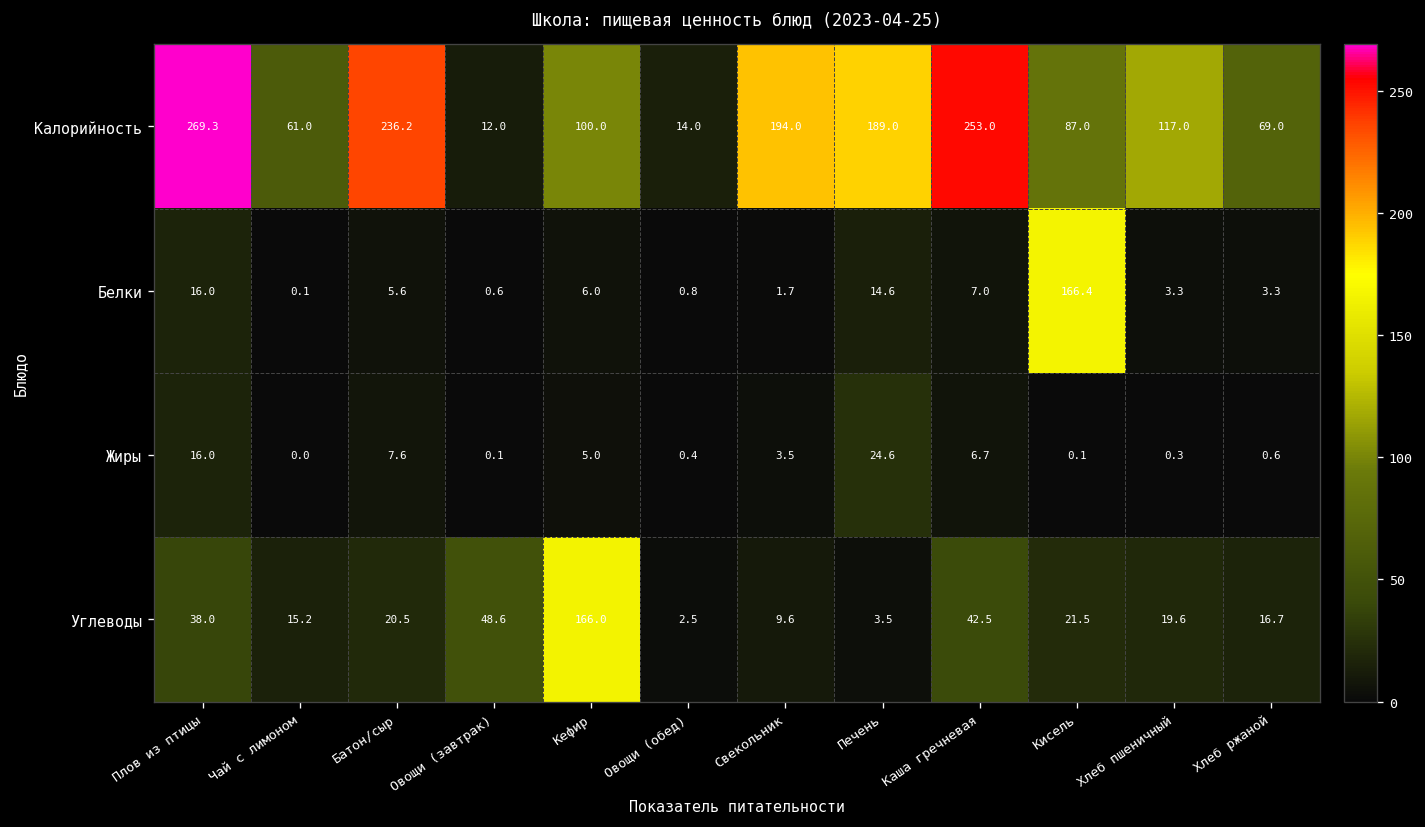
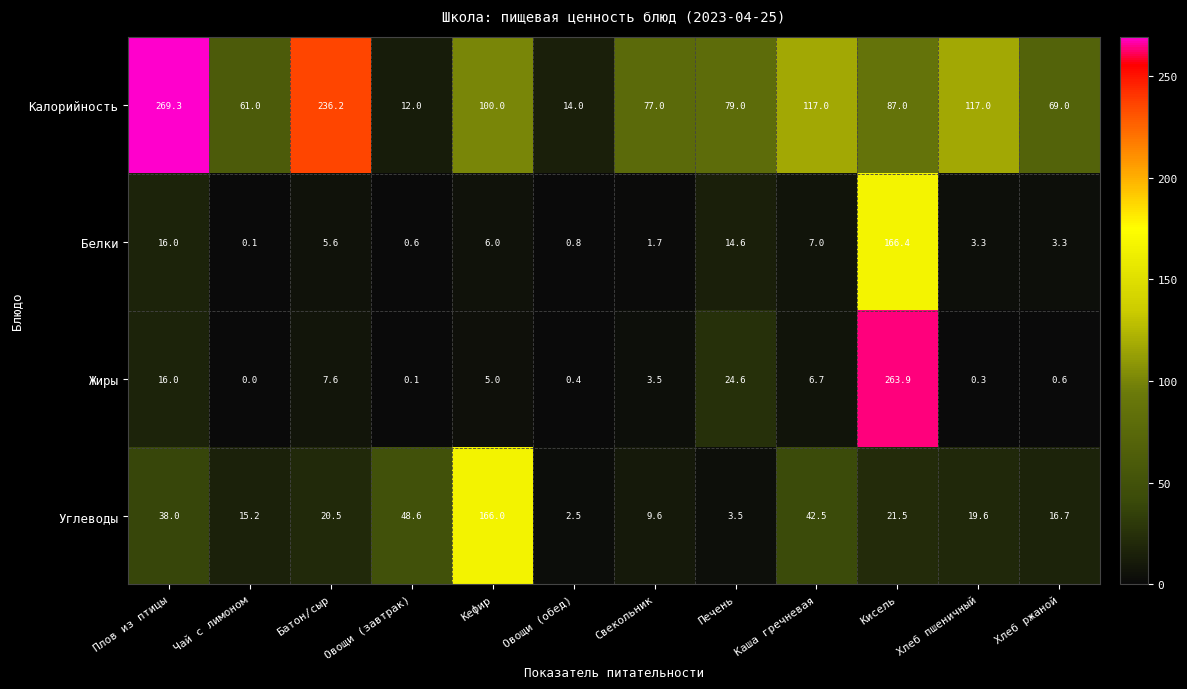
Калорийность, Свекольник: 194.0 -> 77.0
Калорийность, Печень: 189.0 -> 79.0
Калорийность, Каша гречневая: 253.0 -> 117.0
Жиры, Кисель: 0.1 -> 263.9
